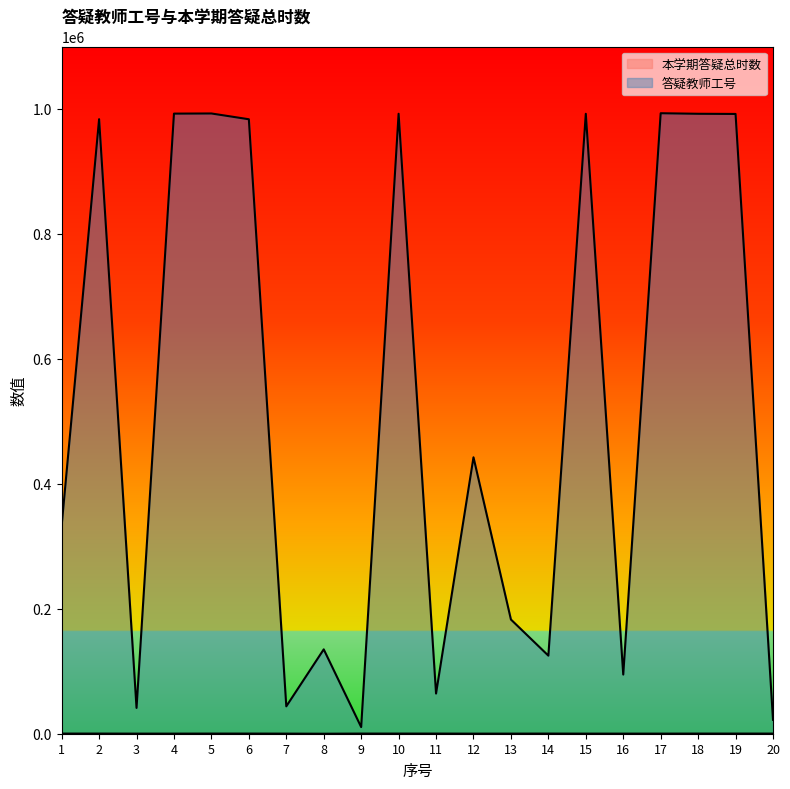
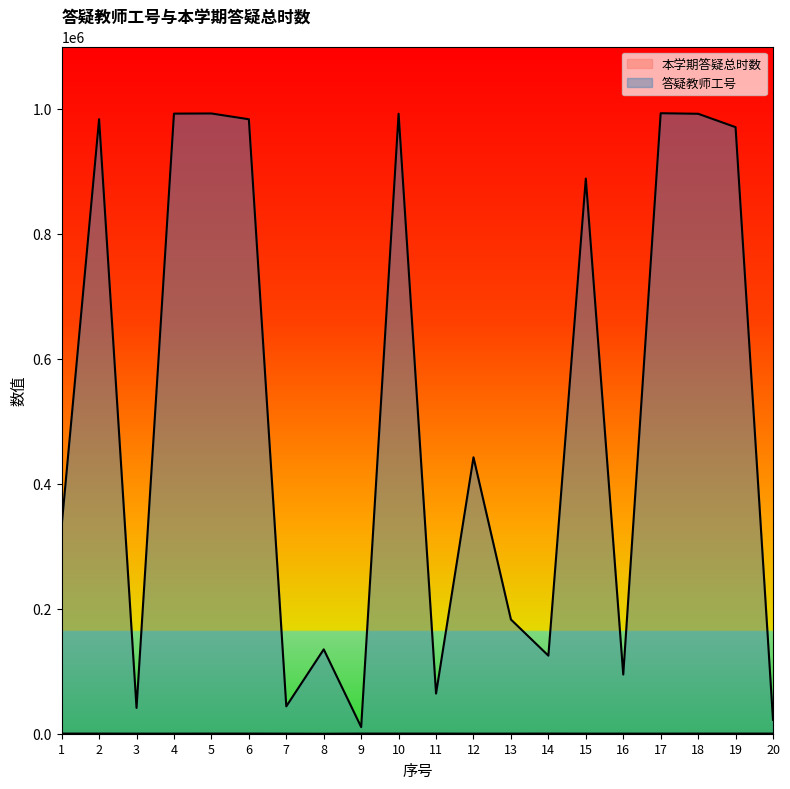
答疑教师工号, 15: 990000 -> 890000
答疑教师工号, 19: 990000 -> 970000
